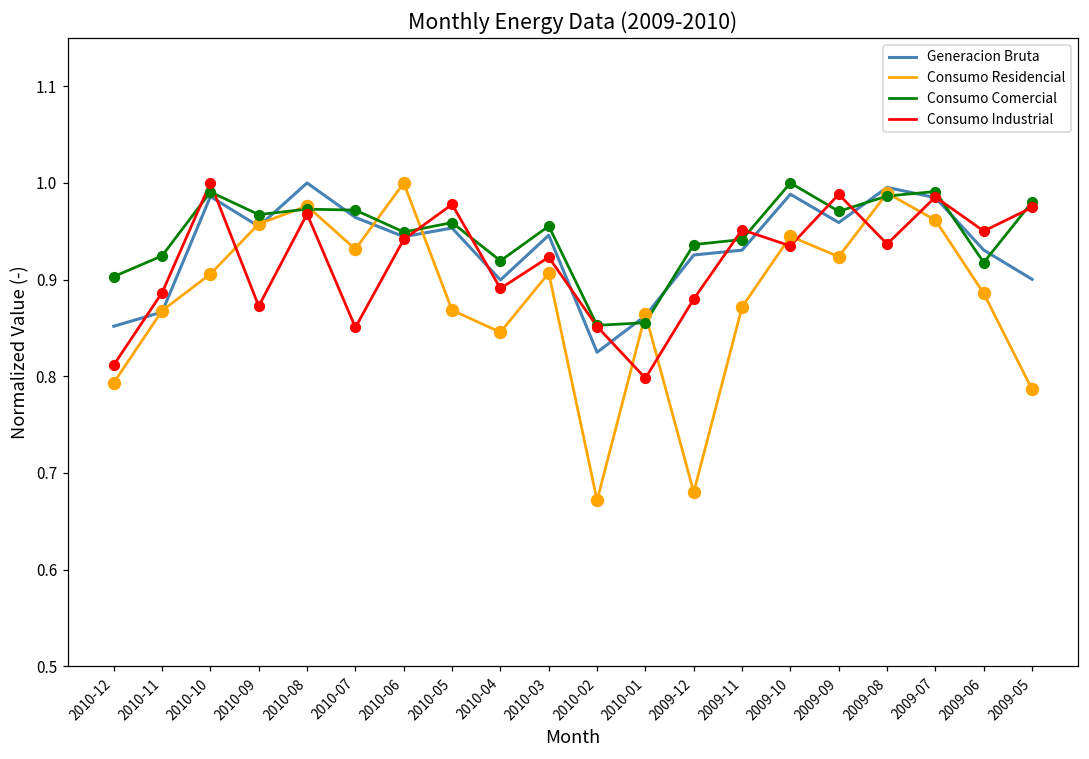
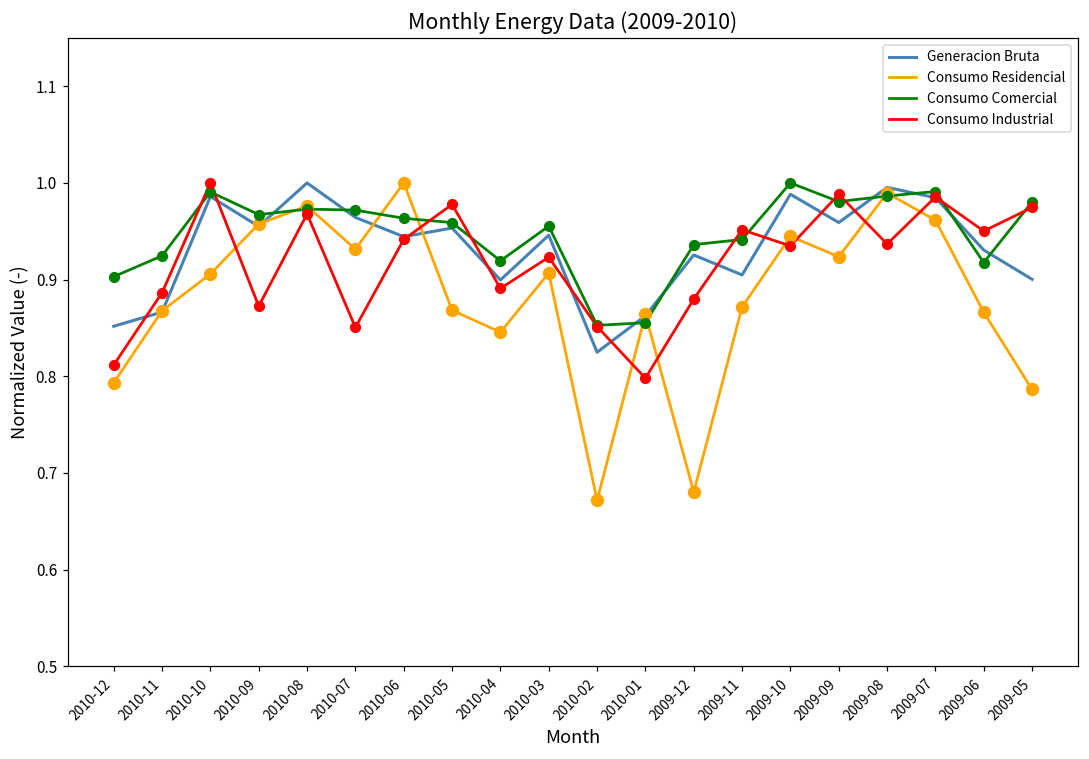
Consumo Comercial, 2010-06: 0.95 -> 0.96
Generacion Bruta, 2009-11: 0.93 -> 0.90
Consumo Comercial, 2009-09: 0.97 -> 0.98
Consumo Residencial, 2009-06: 0.89 -> 0.87
